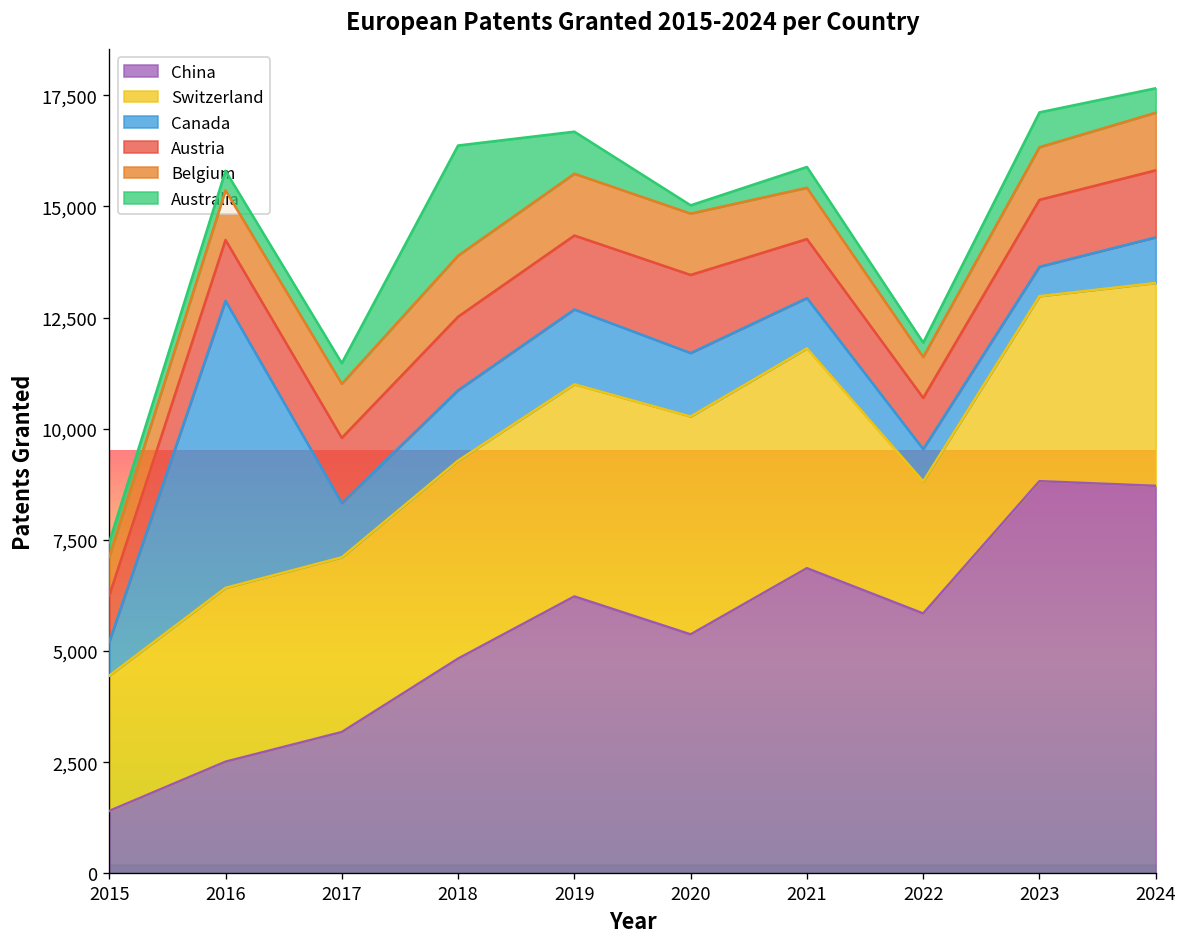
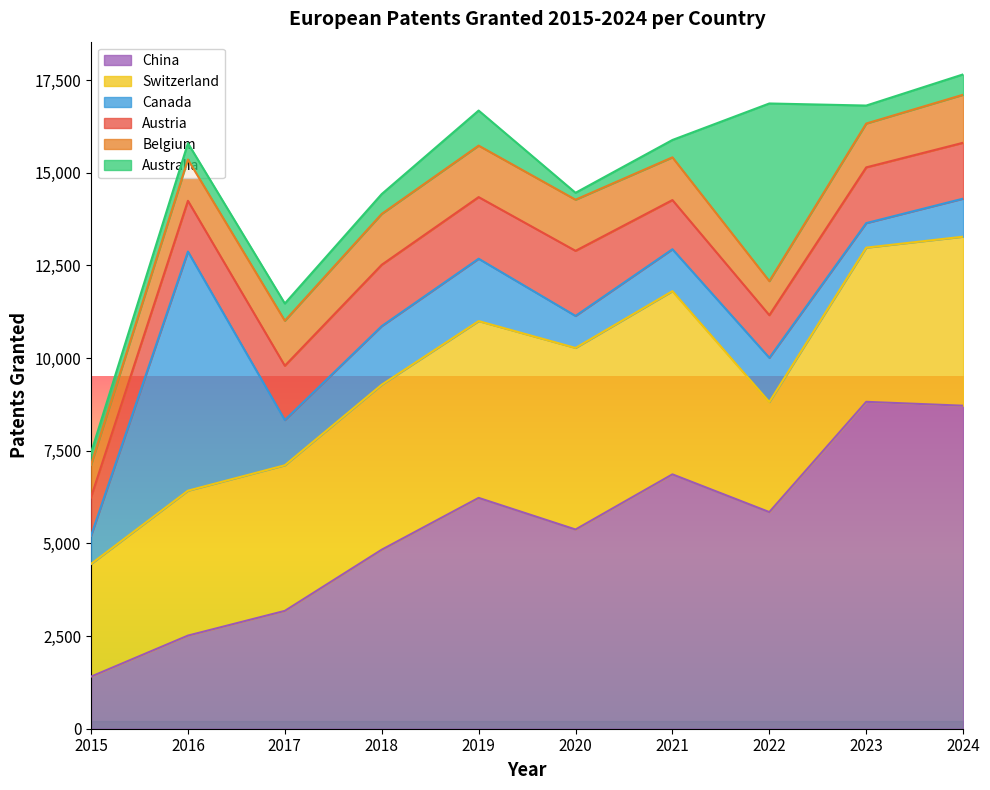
Australia, 2018: 2,500 -> 500
Canada, 2020: 1,400 -> 900
Canada, 2022: 700 -> 1,200
Australia, 2022: 300 -> 4,800
Australia, 2023: 800 -> 500
